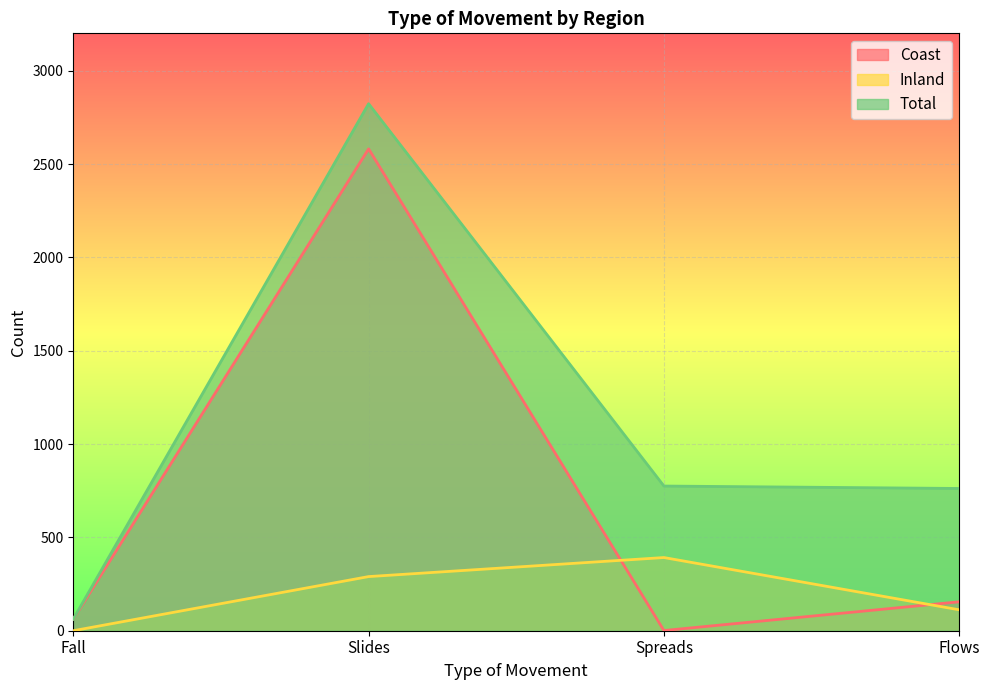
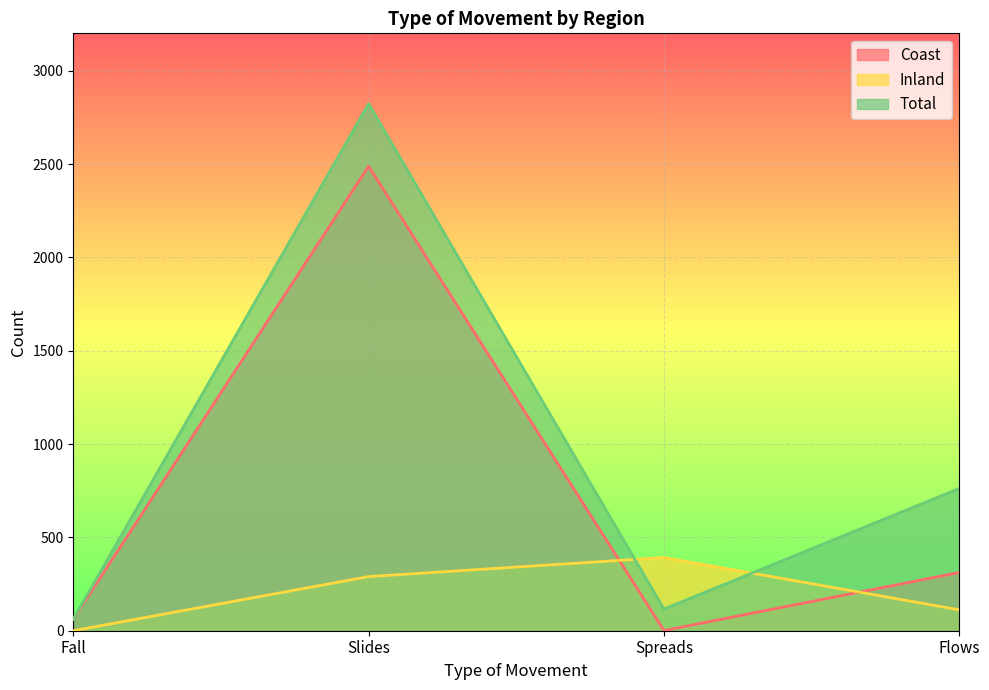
Coast, Slides: 2580 -> 2490
Total, Spreads: 780 -> 120
Coast, Flows: 160 -> 310
